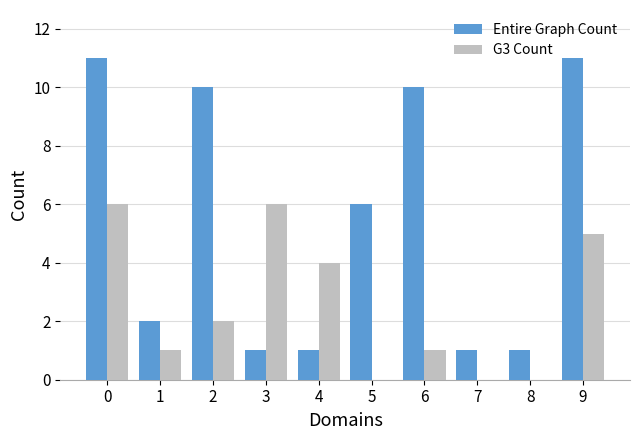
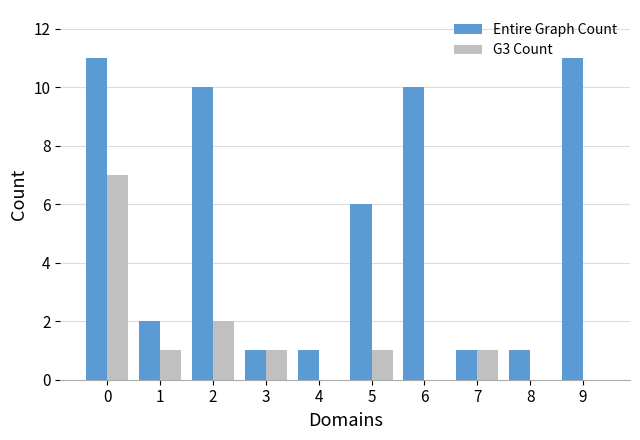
G3 Count, 0: 6 -> 7
G3 Count, 3: 6 -> 1
G3 Count, 4: 4 -> 0
G3 Count, 5: 0 -> 1
G3 Count, 6: 1 -> 0
G3 Count, 7: 0 -> 1
G3 Count, 9: 5 -> 0
